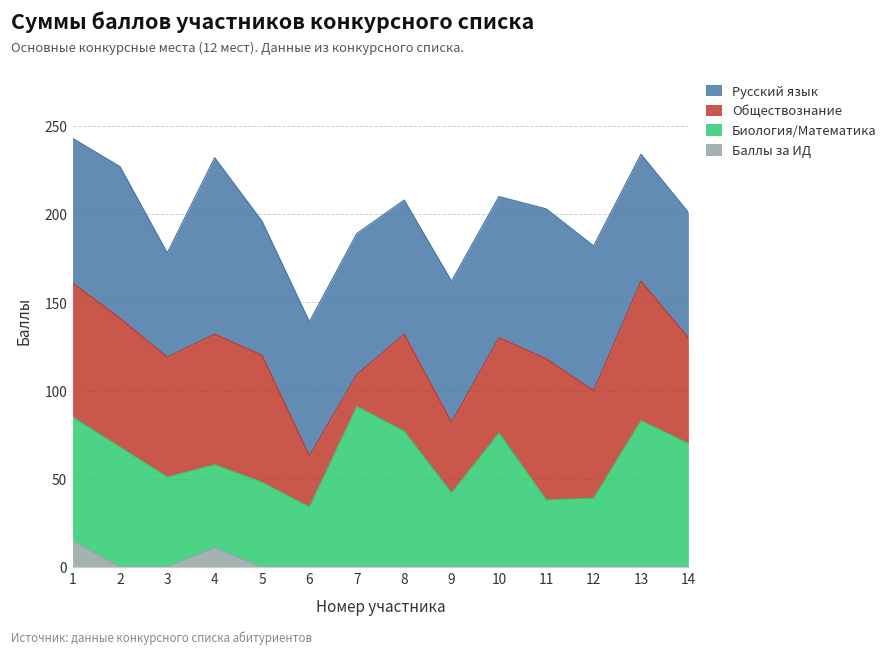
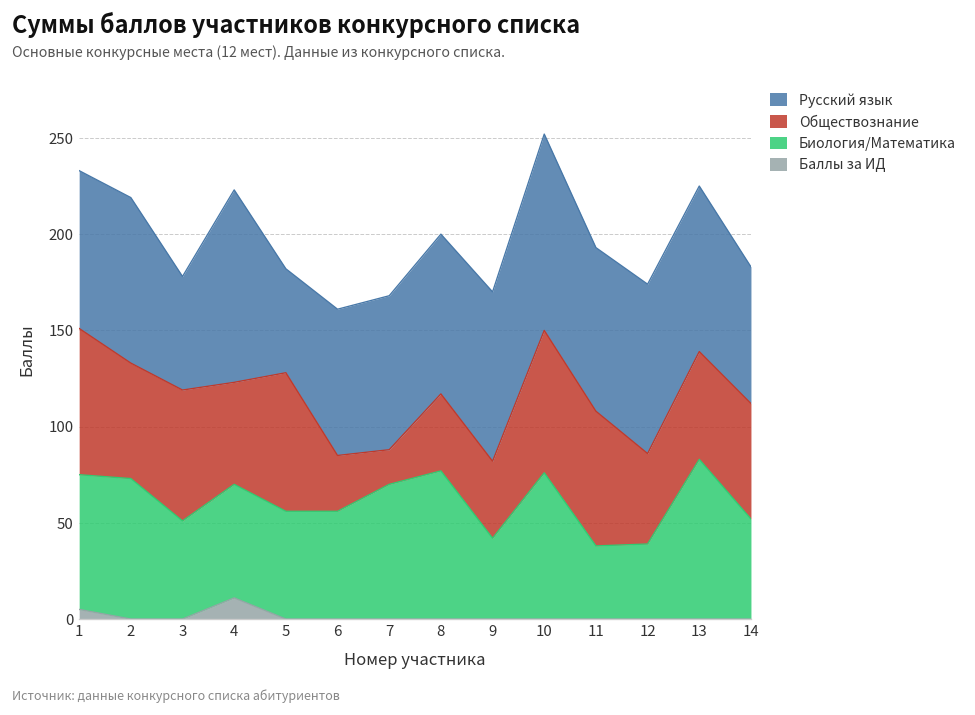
Баллы за ИД, 1: 15 -> 5
Биология/Математика, 2: 68 -> 73
Обществознание, 2: 73 -> 60
Биология/Математика, 4: 47 -> 59
Обществознание, 4: 74 -> 53
Биология/Математика, 5: 48 -> 56
Русский язык, 5: 76 -> 54
Биология/Математика, 6: 34 -> 56
Биология/Математика, 7: 91 -> 70
Обществознание, 8: 55 -> 40
Русский язык, 8: 76 -> 83
Русский язык, 9: 80 -> 88
Обществознание, 10: 54 -> 74
Русский язык, 10: 80 -> 102
Обществознание, 11: 80 -> 70
Обществознание, 12: 61 -> 47
Русский язык, 12: 82 -> 88
Обществознание, 13: 79 -> 56
Русский язык, 13: 72 -> 86
Биология/Математика, 14: 70 -> 52
